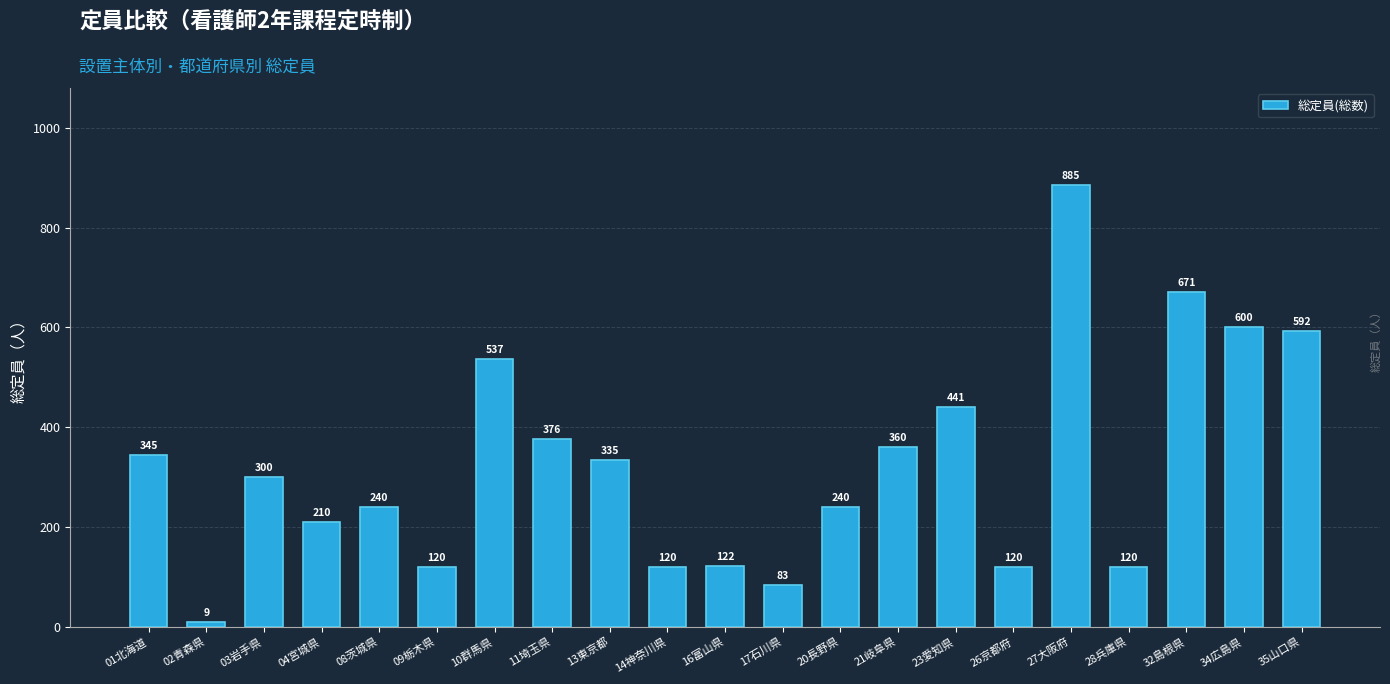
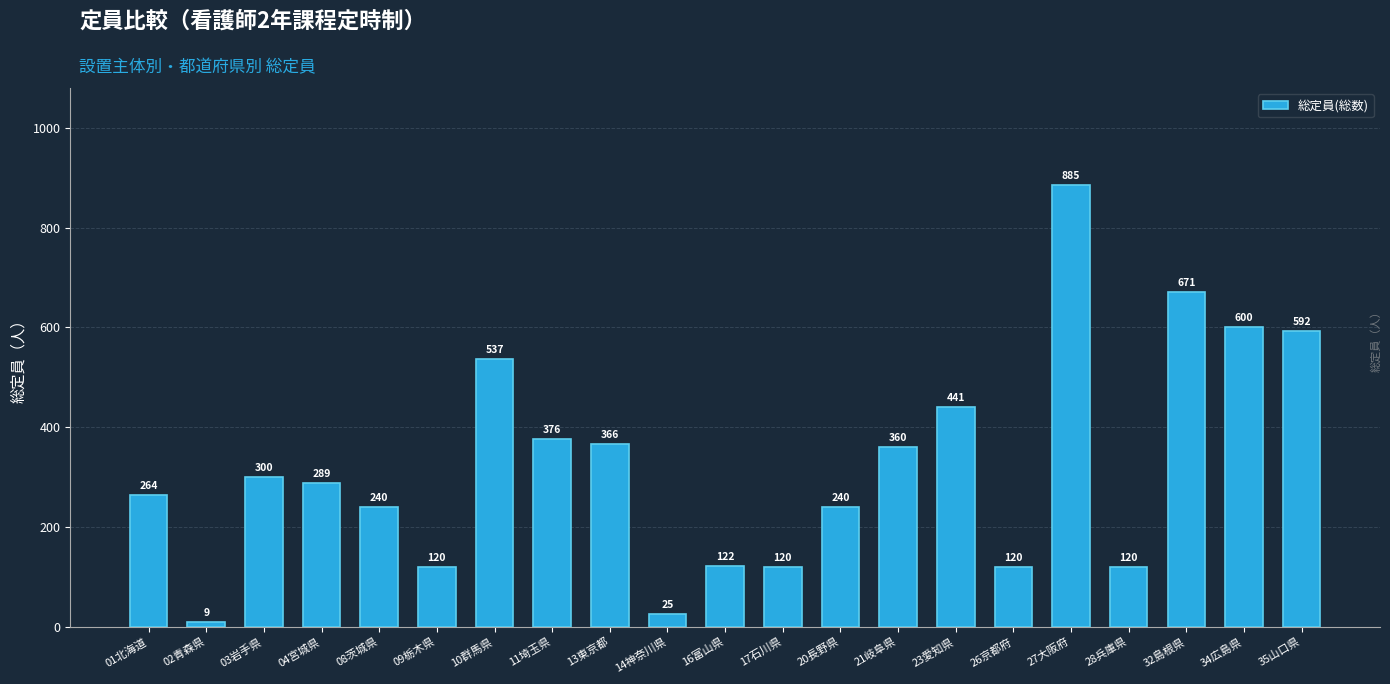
01北海道: 345 -> 264
04宮城県: 210 -> 289
13東京都: 335 -> 366
14神奈川県: 120 -> 25
17石川県: 83 -> 120
